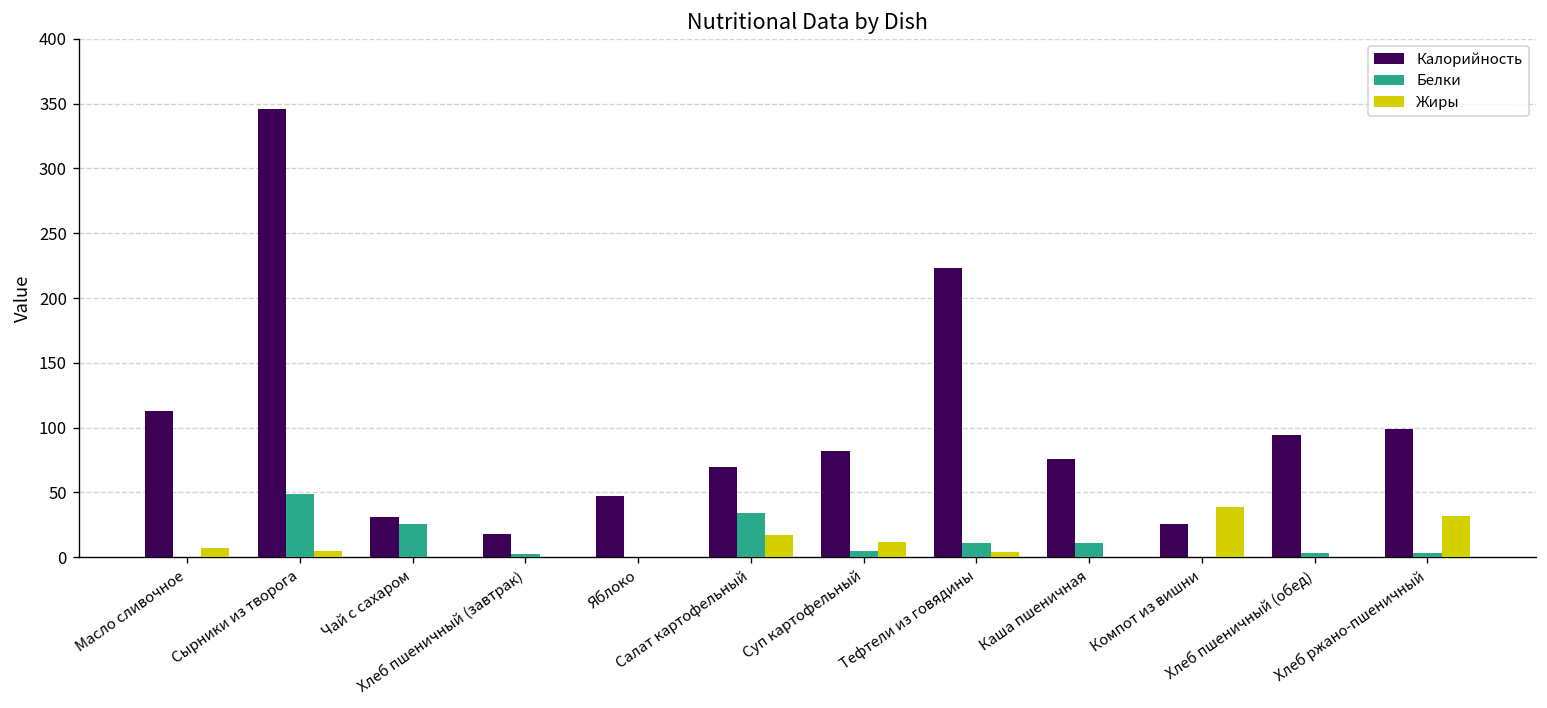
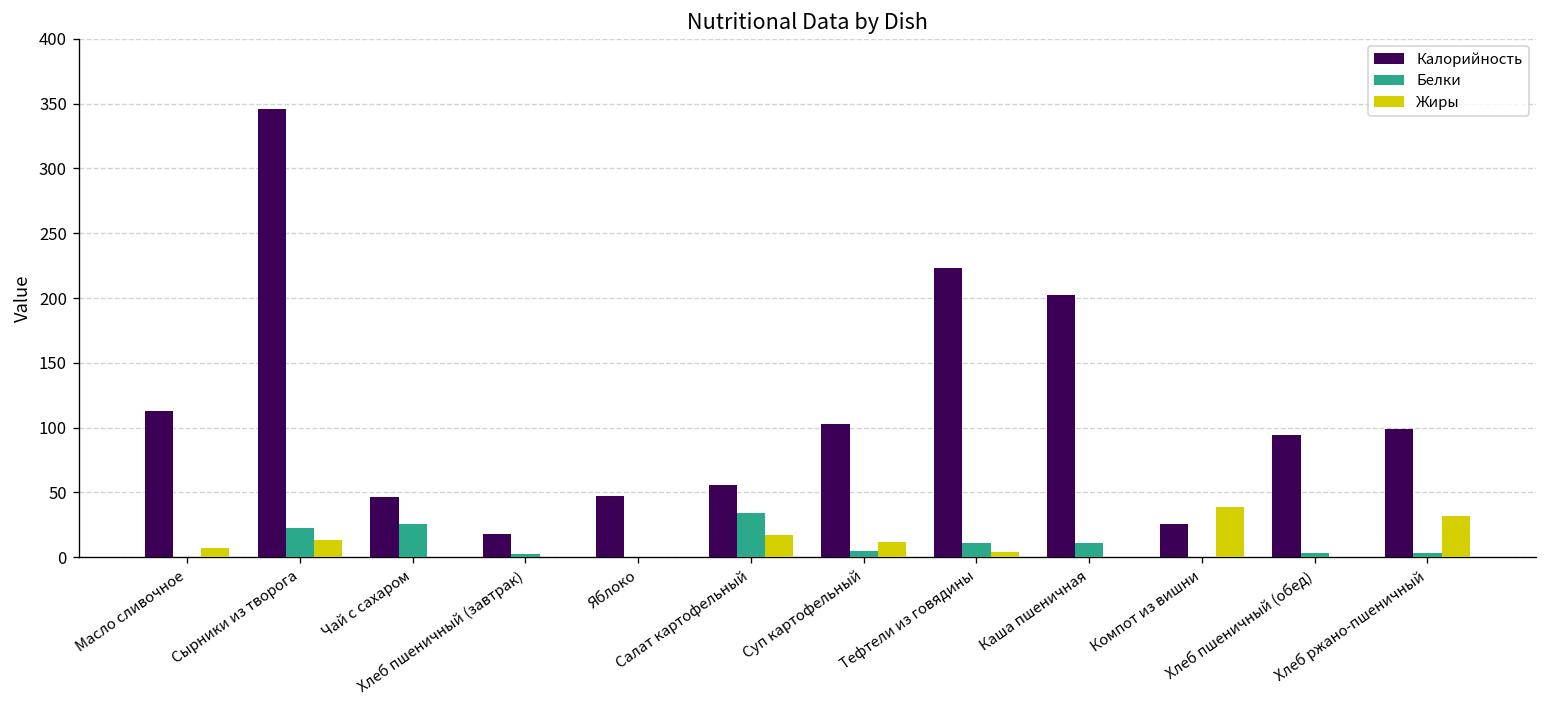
Белки, Сырники из творога: 49 -> 23
Жиры, Сырники из творога: 5 -> 13
Калорийность, Чай с сахаром: 31 -> 46
Калорийность, Салат картофельный: 70 -> 56
Калорийность, Суп картофельный: 82 -> 103
Калорийность, Каша пшеничная: 76 -> 203
